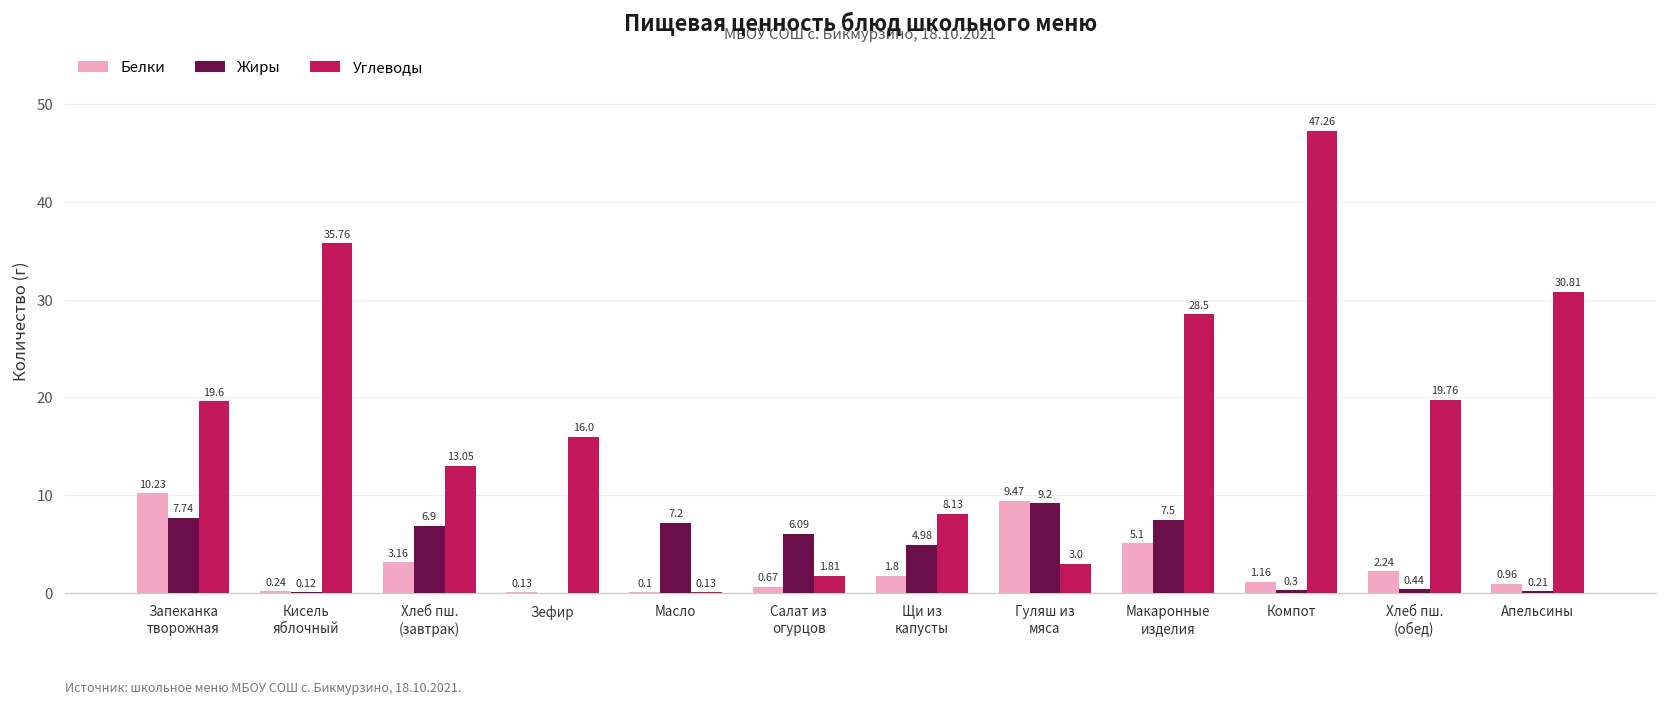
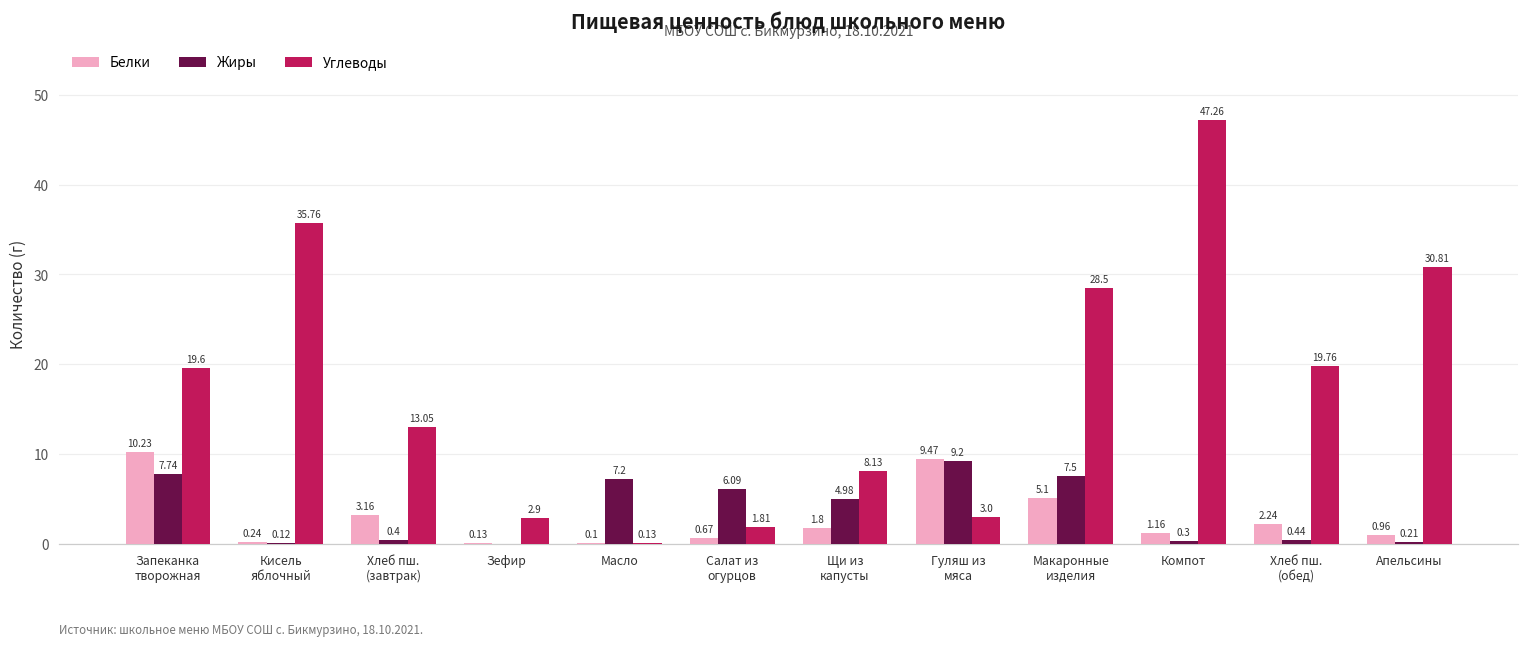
Жиры, Хлеб пш. (завтрак): 6.9 -> 0.4
Углеводы, Зефир: 16.0 -> 2.9
